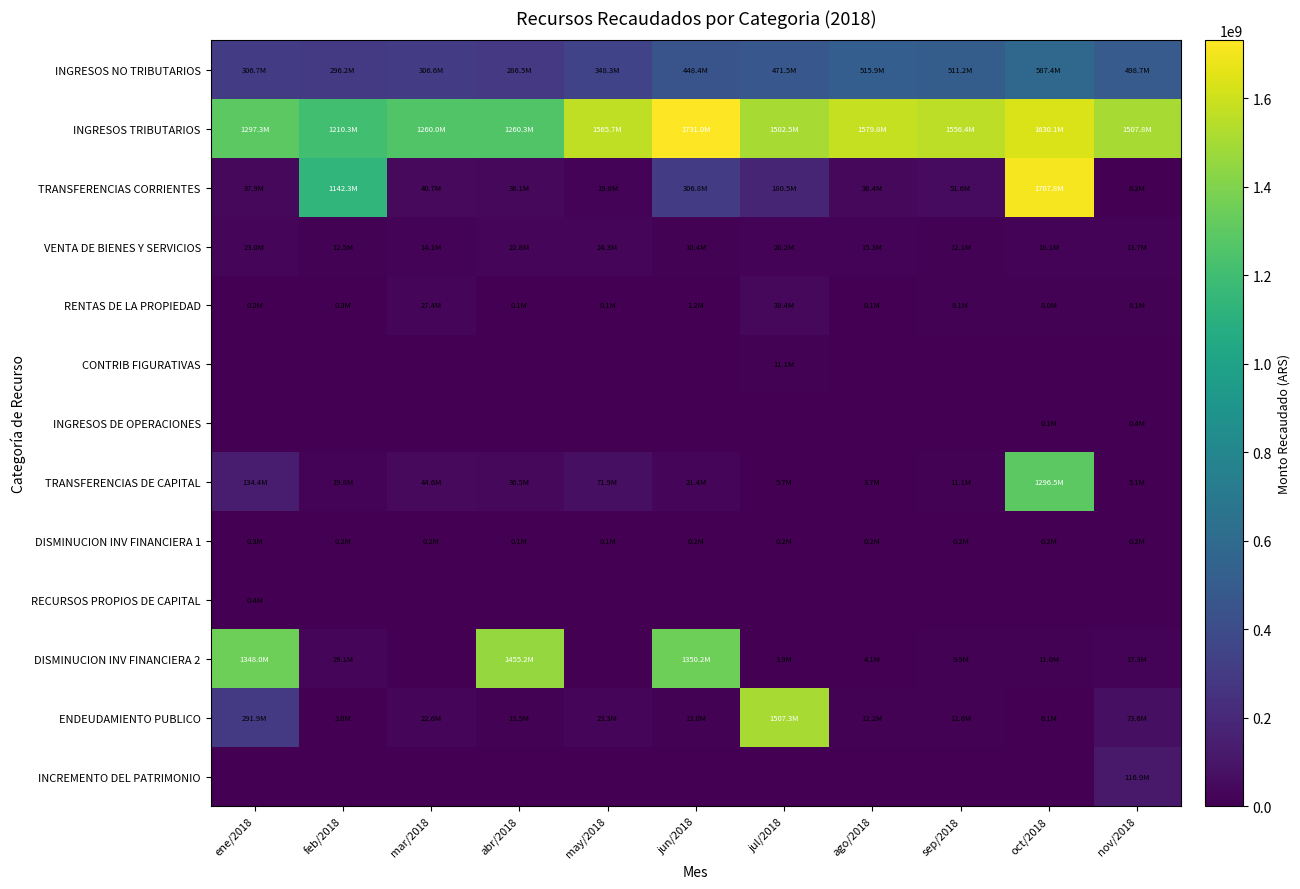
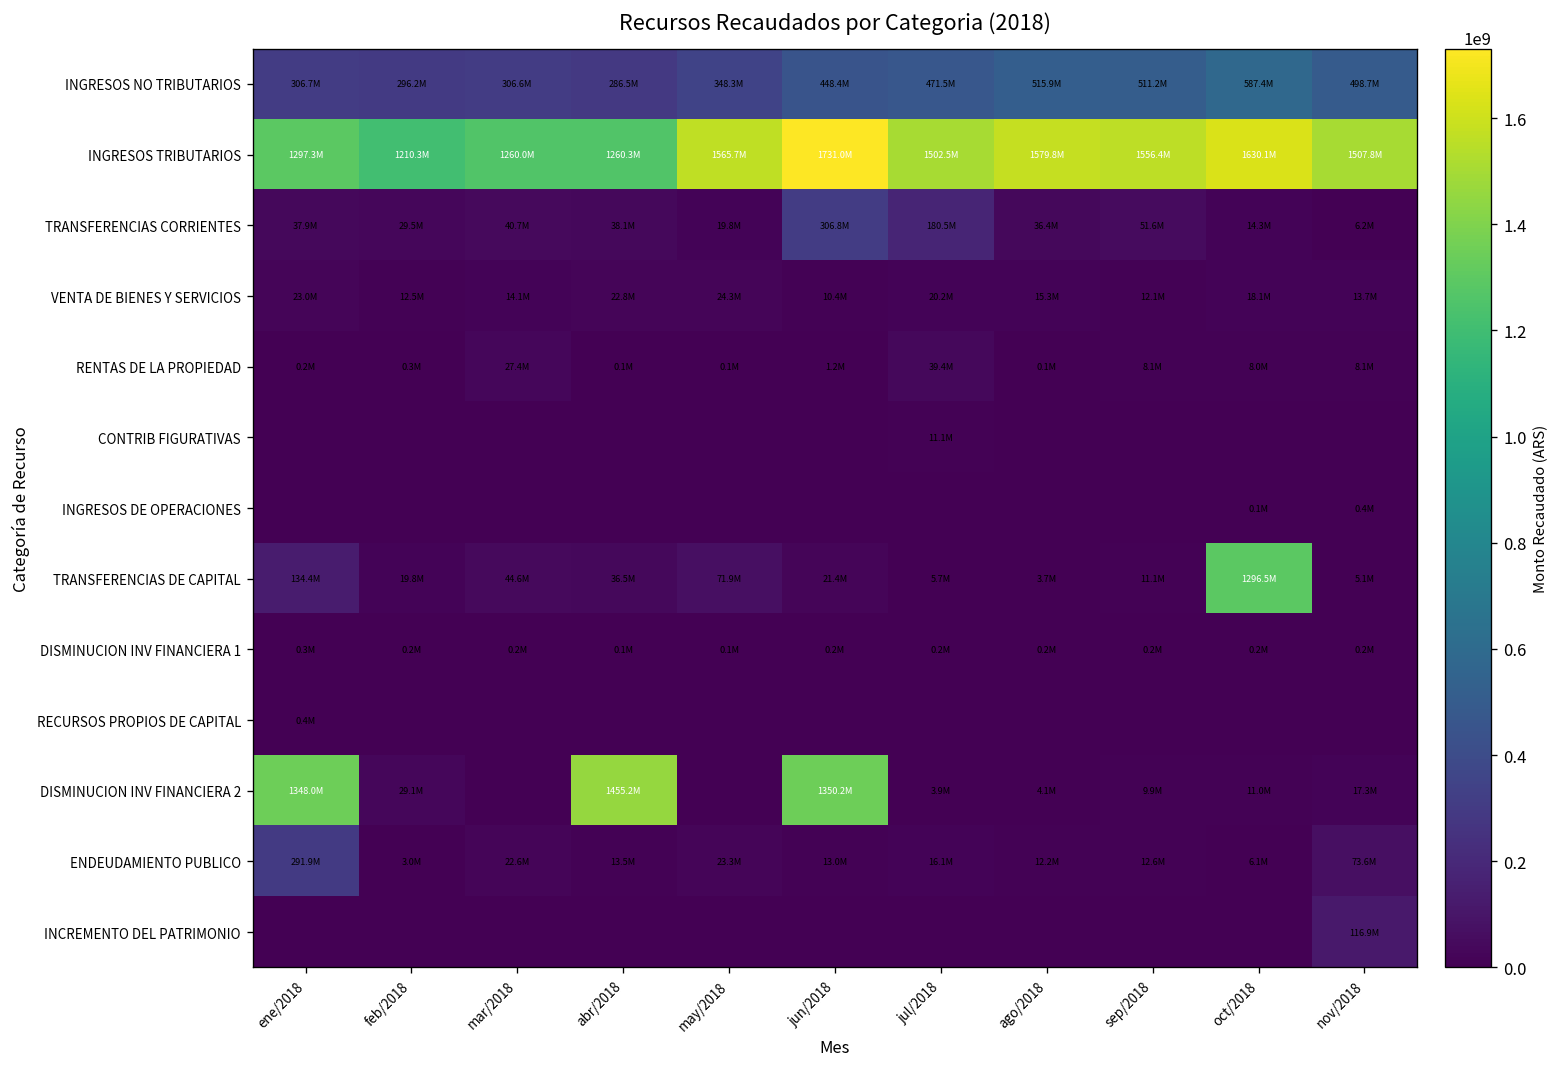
TRANSFERENCIAS CORRIENTES, feb/2018: 1142.3M -> 29.5M
TRANSFERENCIAS CORRIENTES, oct/2018: 1707.8M -> 14.3M
ENDEUDAMIENTO PUBLICO, jul/2018: 1507.3M -> 16.1M
